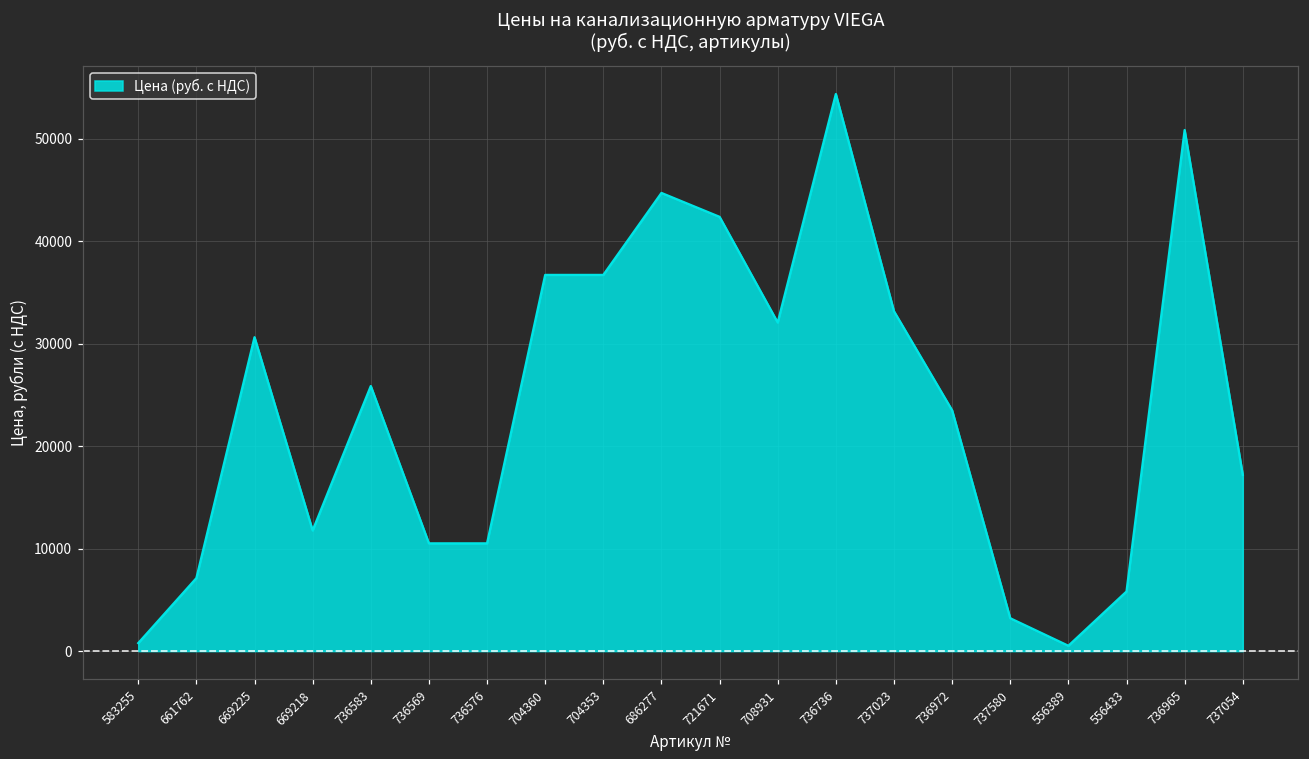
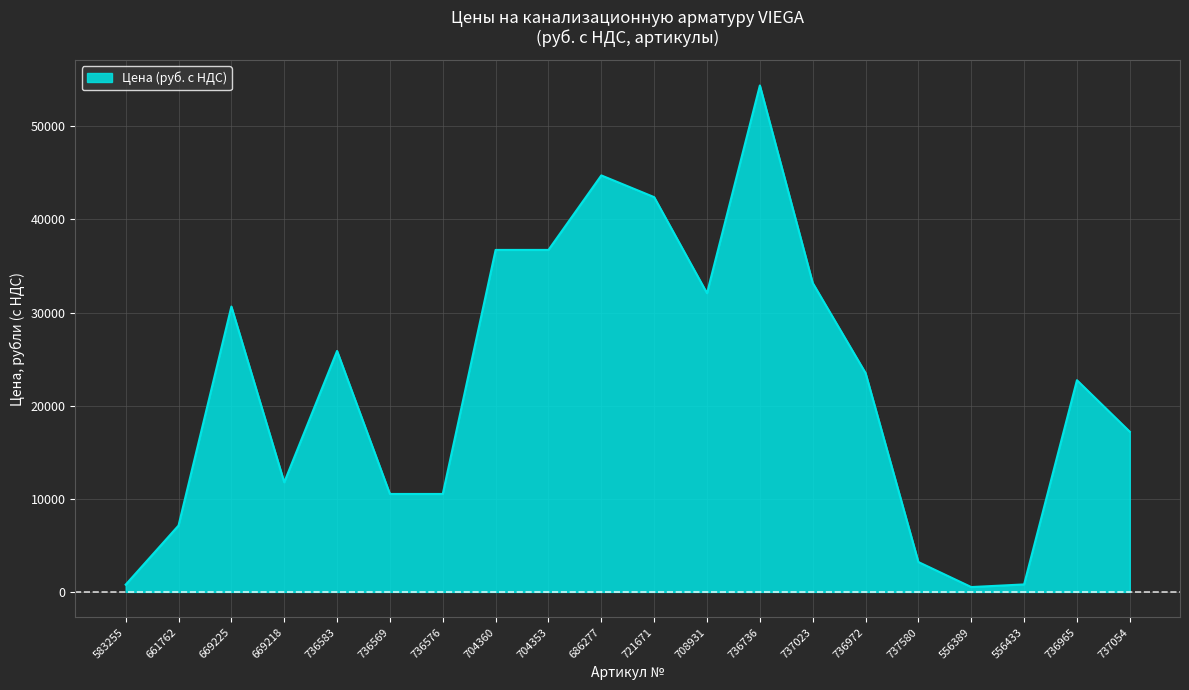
556433: 6000 -> 1000
736965: 51000 -> 23000
